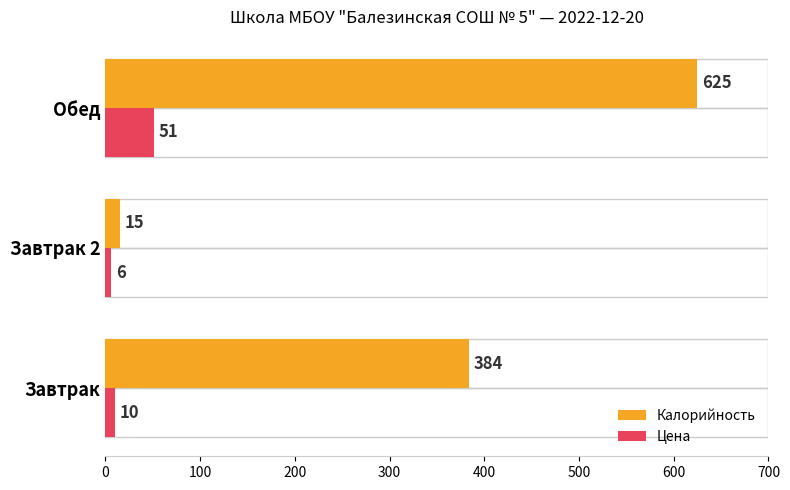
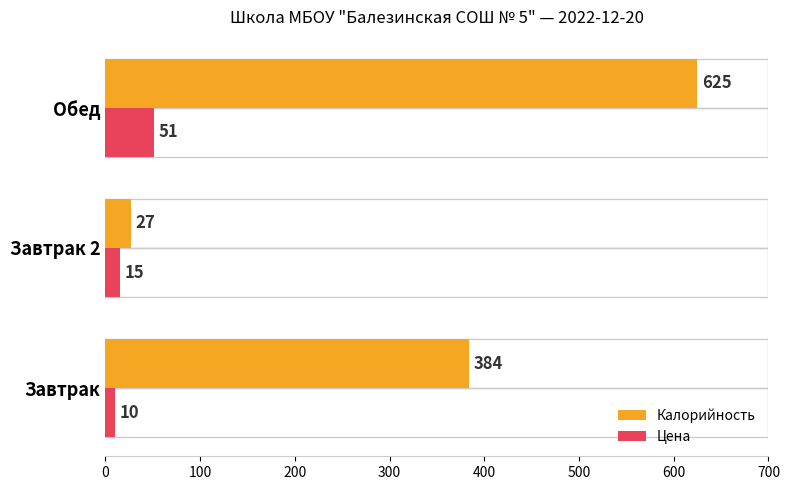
Калорийность, Завтрак 2: 15 -> 27
Цена, Завтрак 2: 6 -> 15
